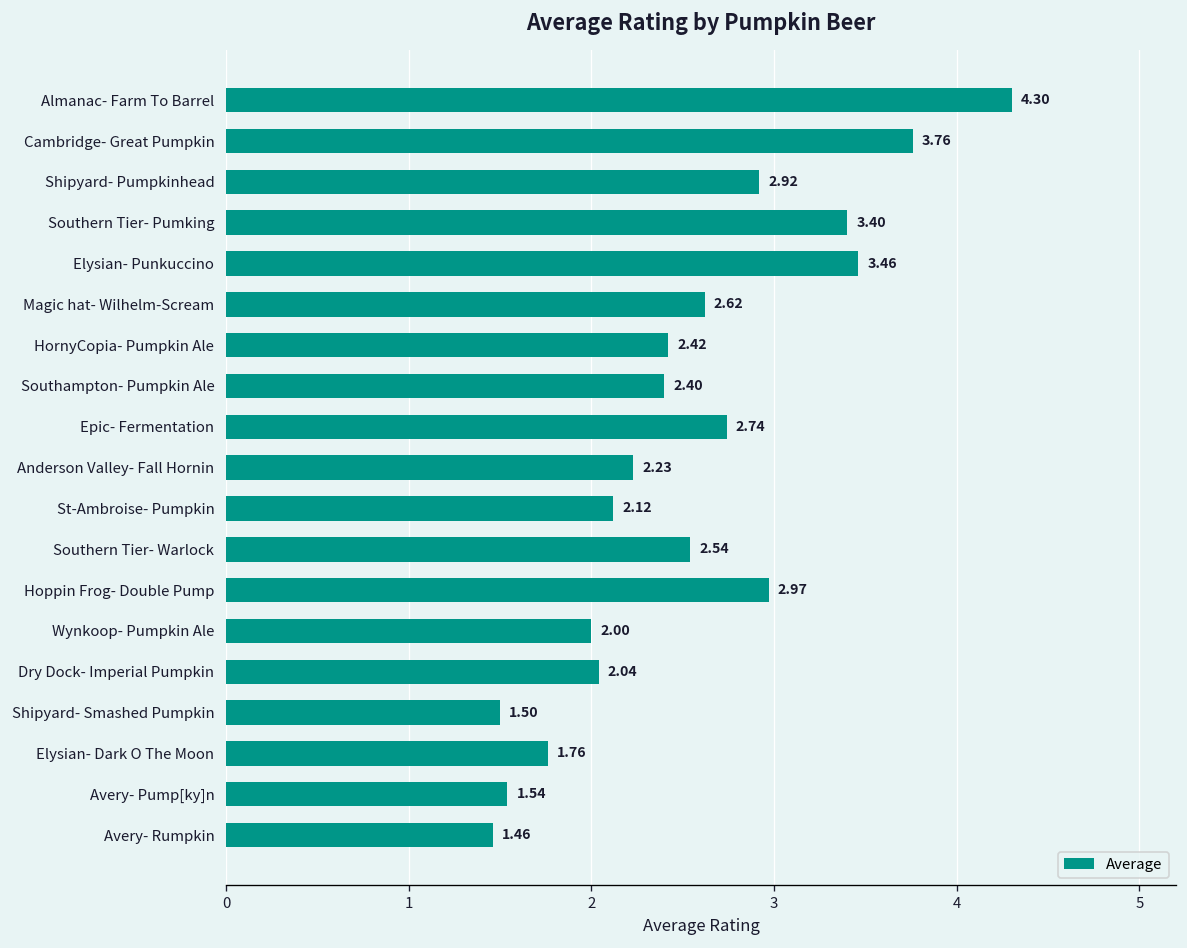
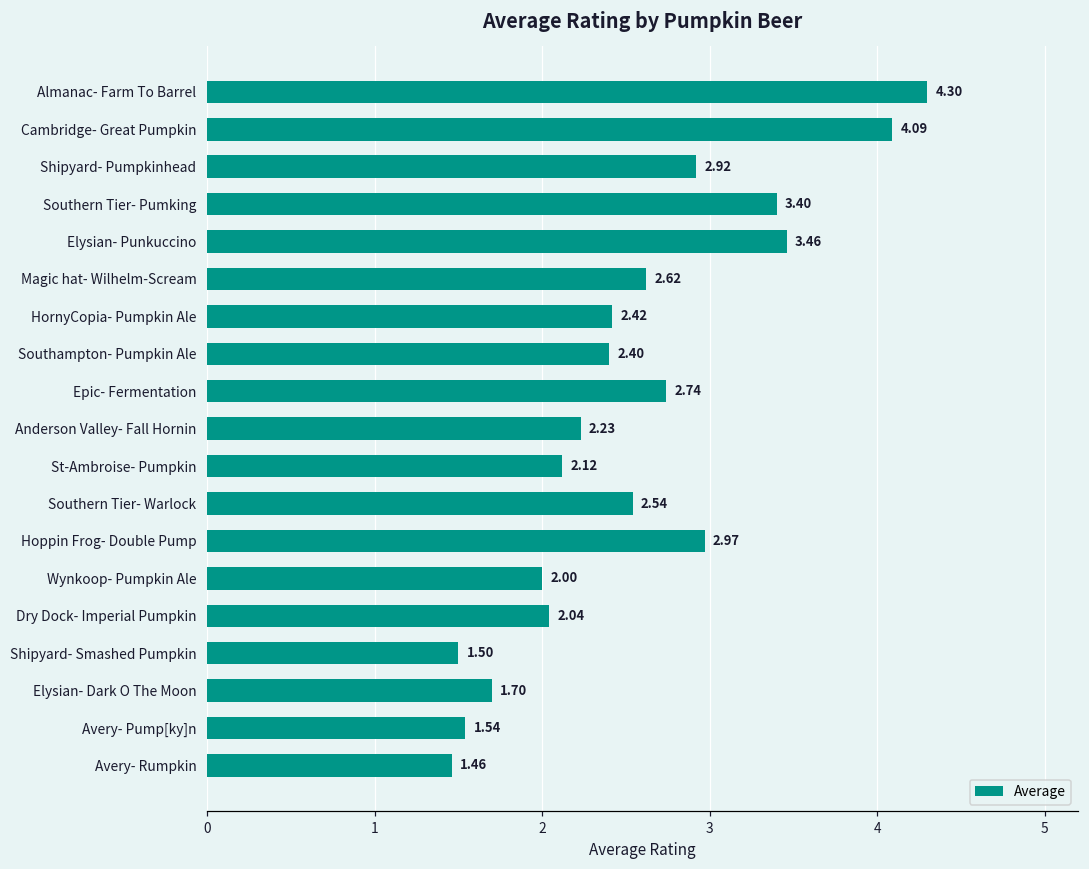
Cambridge- Great Pumpkin: 3.76 -> 4.09
Elysian- Dark O The Moon: 1.76 -> 1.70
